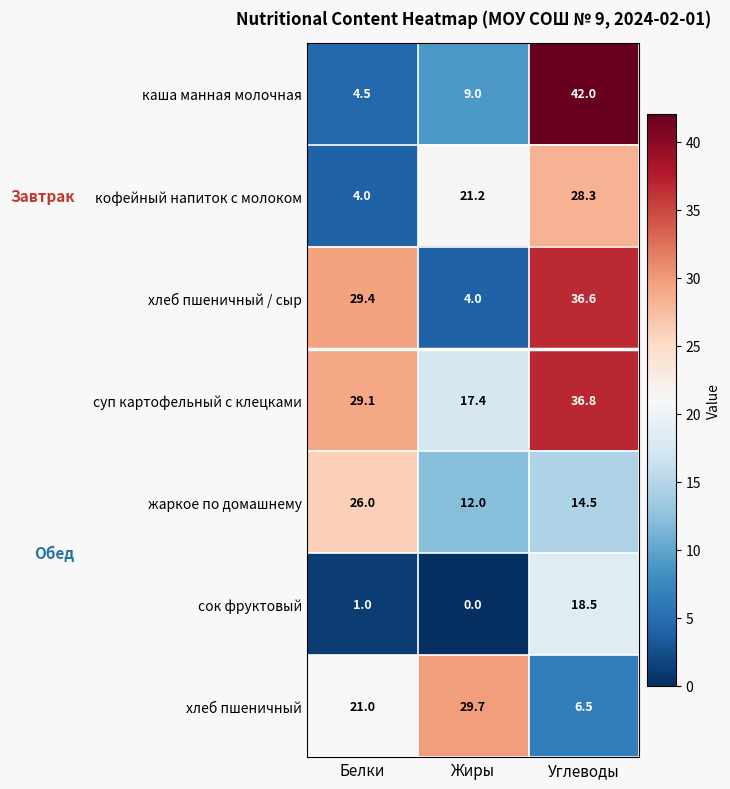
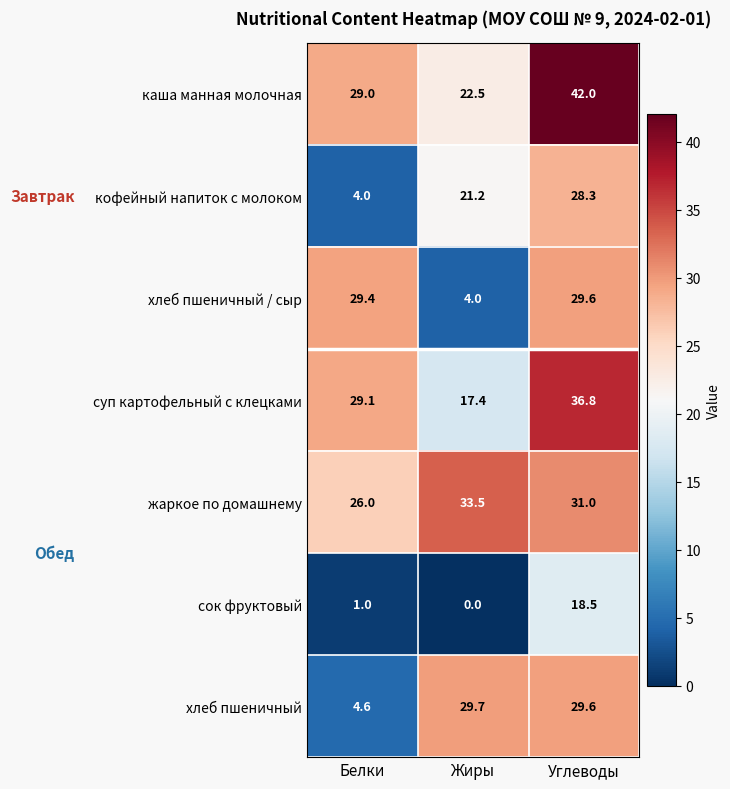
каша манная молочная, Белки: 4.5 -> 29.0
каша манная молочная, Жиры: 9.0 -> 22.5
хлеб пшеничный / сыр, Углеводы: 36.6 -> 29.6
жаркое по домашнему, Жиры: 12.0 -> 33.5
жаркое по домашнему, Углеводы: 14.5 -> 31.0
хлеб пшеничный, Белки: 21.0 -> 4.6
хлеб пшеничный, Углеводы: 6.5 -> 29.6
